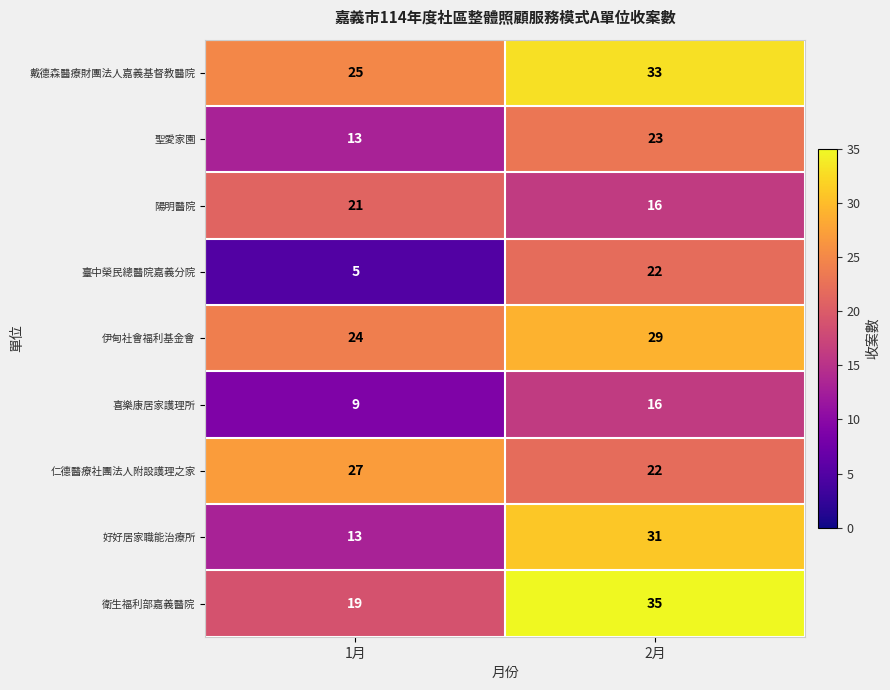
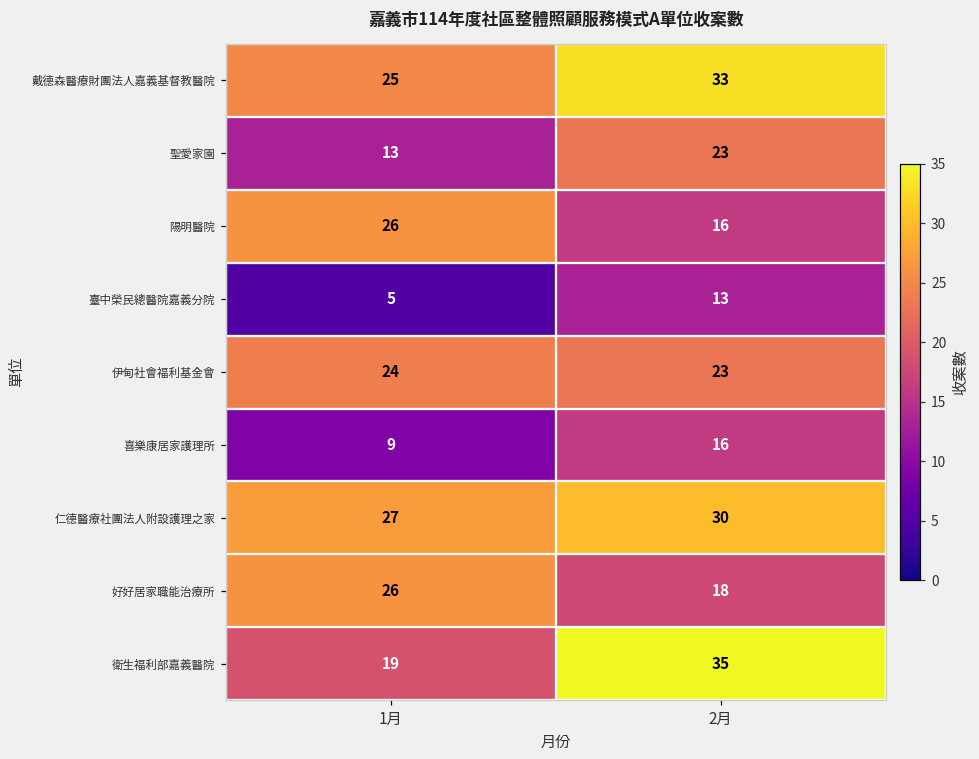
陽明醫院, 1月: 21 -> 26
臺中榮民總醫院嘉義分院, 2月: 22 -> 13
伊甸社會福利基金會, 2月: 29 -> 23
仁德醫療社團法人附設護理之家, 2月: 22 -> 30
好好居家職能治療所, 1月: 13 -> 26
好好居家職能治療所, 2月: 31 -> 18
